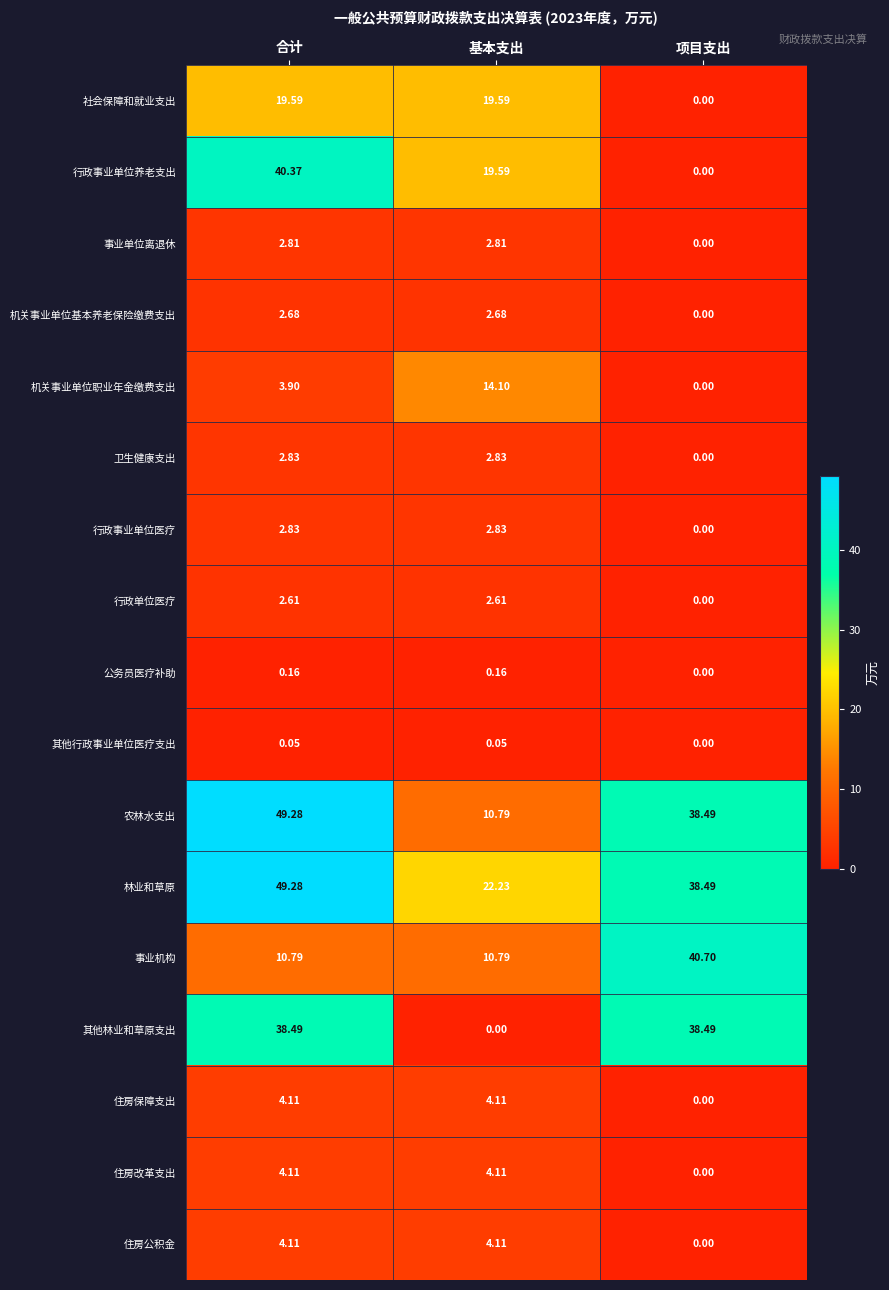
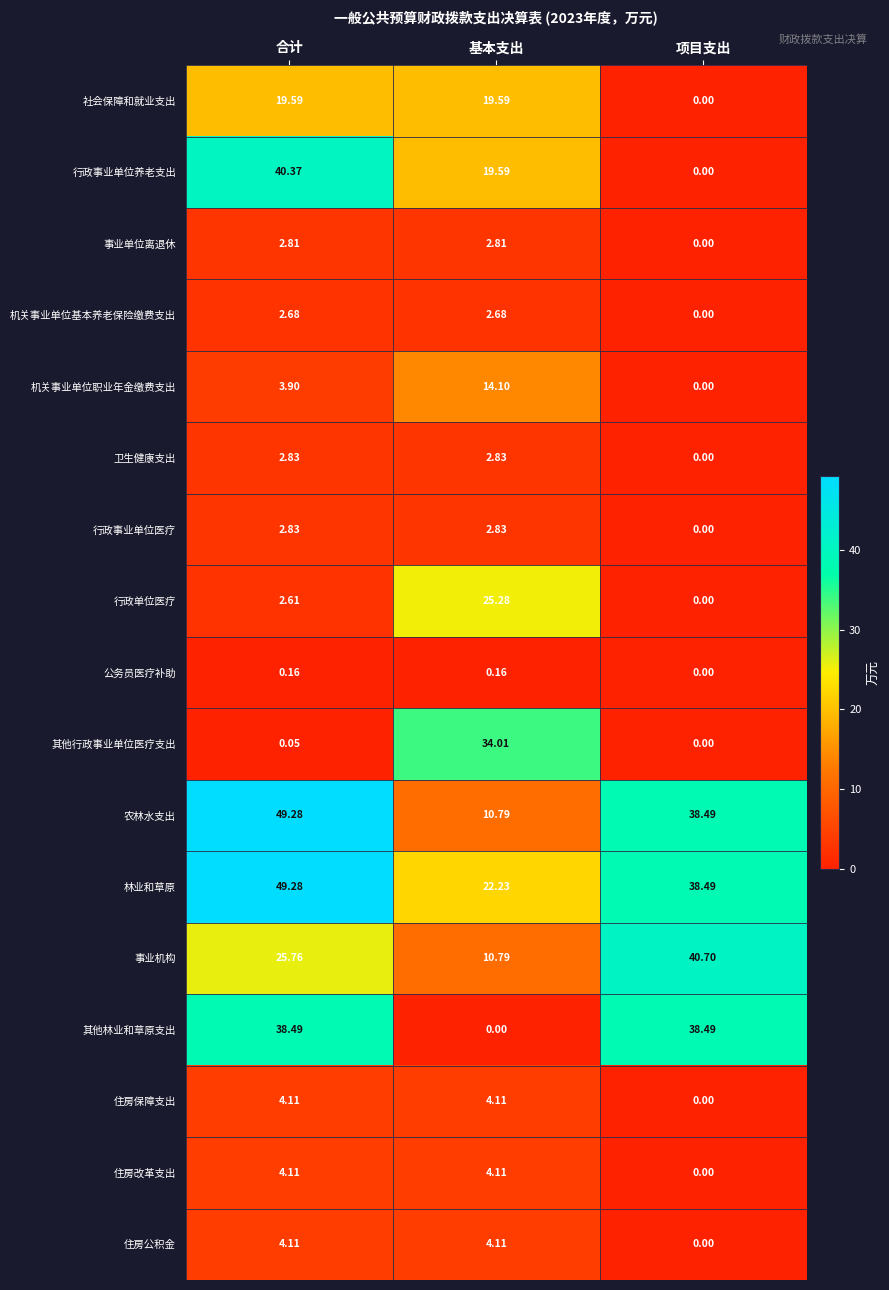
行政单位医疗, 基本支出: 2.61 -> 25.28
其他行政事业单位医疗支出, 基本支出: 0.05 -> 34.01
事业机构, 合计: 10.79 -> 25.76
